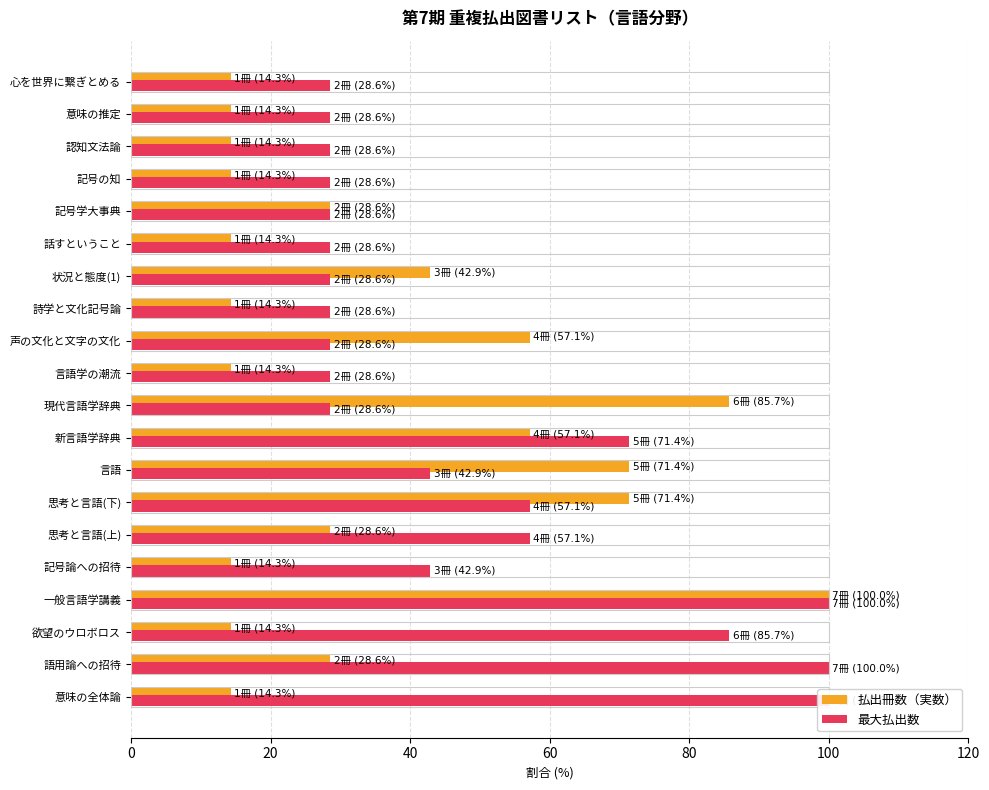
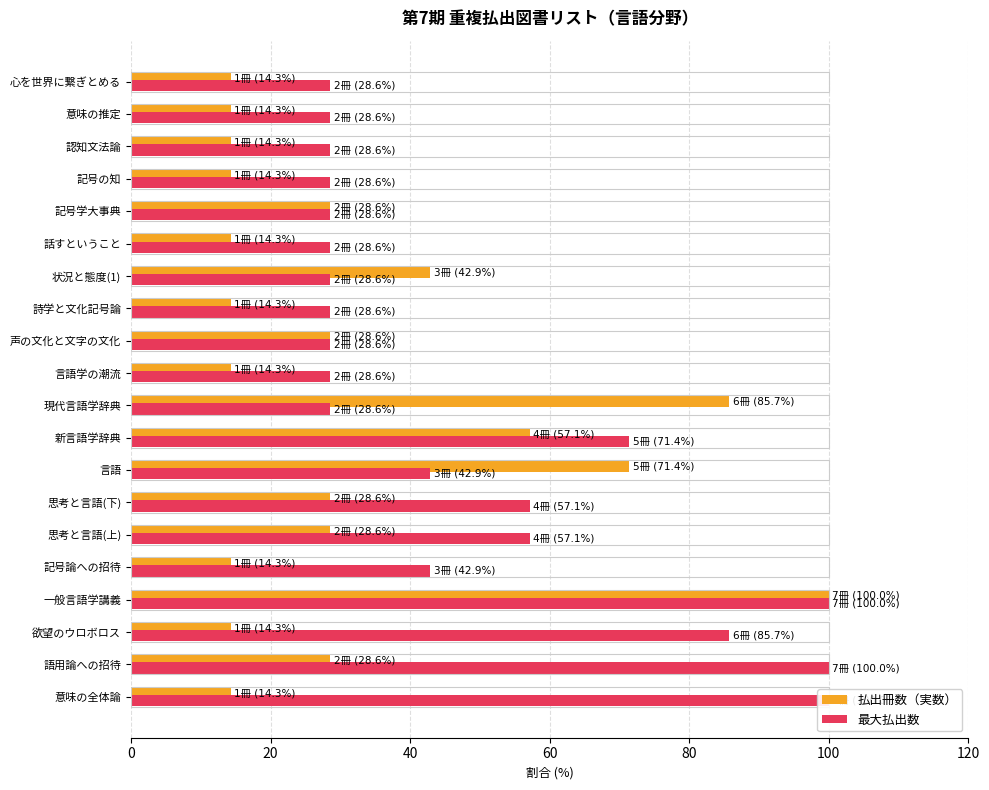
払出冊数（実数）, 声の文化と文字の文化: 4冊 (57.1%) -> 2冊 (28.6%)
払出冊数（実数）, 思考と言語(下): 5冊 (71.4%) -> 2冊 (28.6%)
